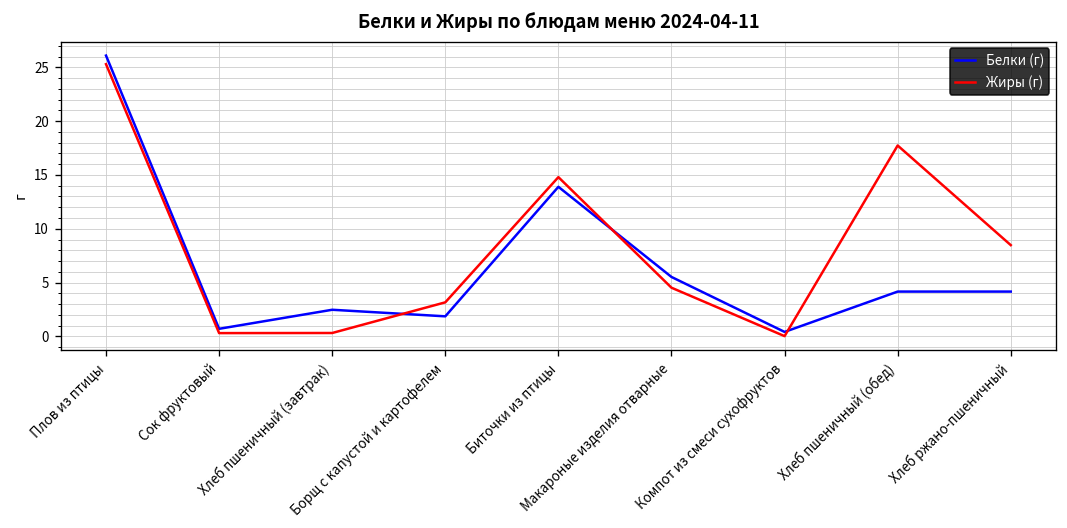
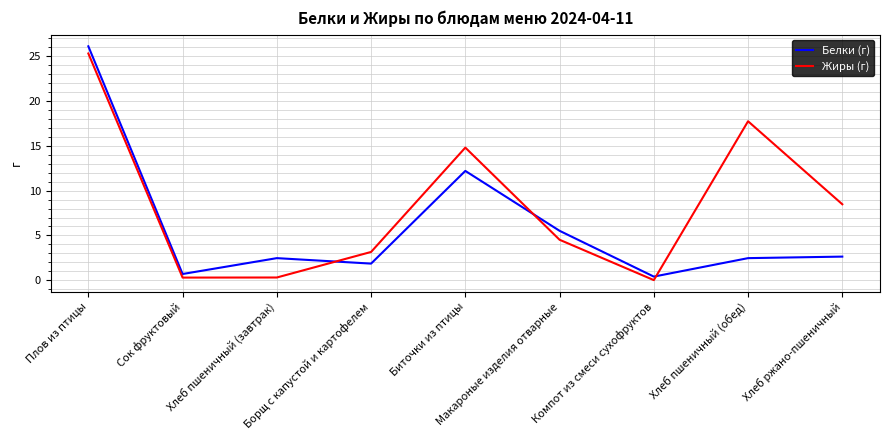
Белки (г), Биточки из птицы: 14 -> 12
Белки (г), Хлеб пшеничный (обед): 4 -> 2
Белки (г), Хлеб ржано-пшеничный: 4 -> 3
